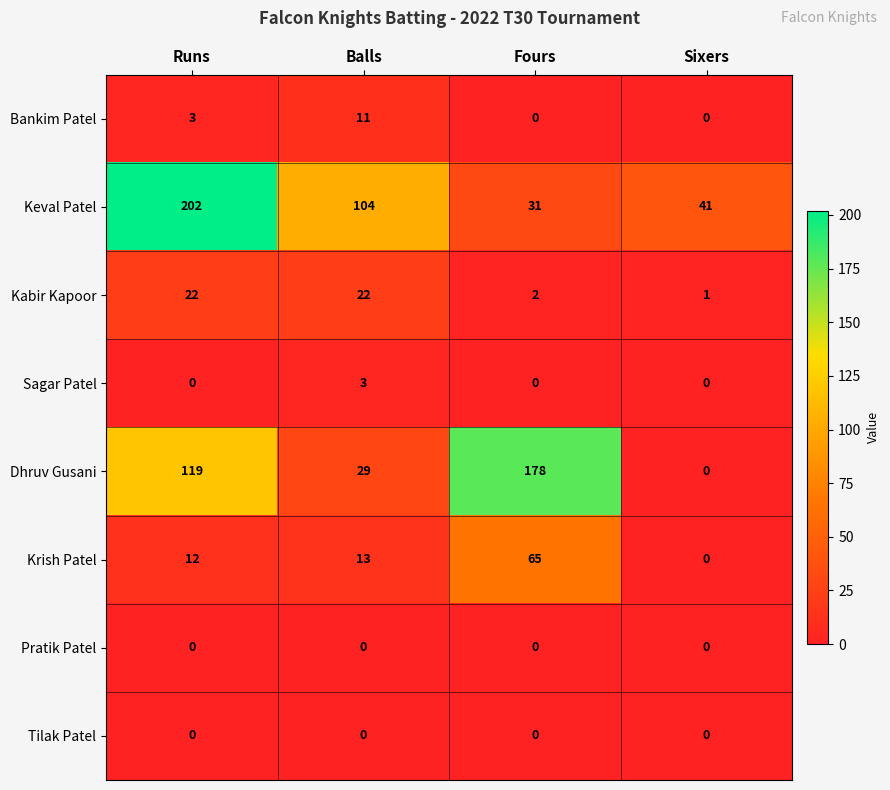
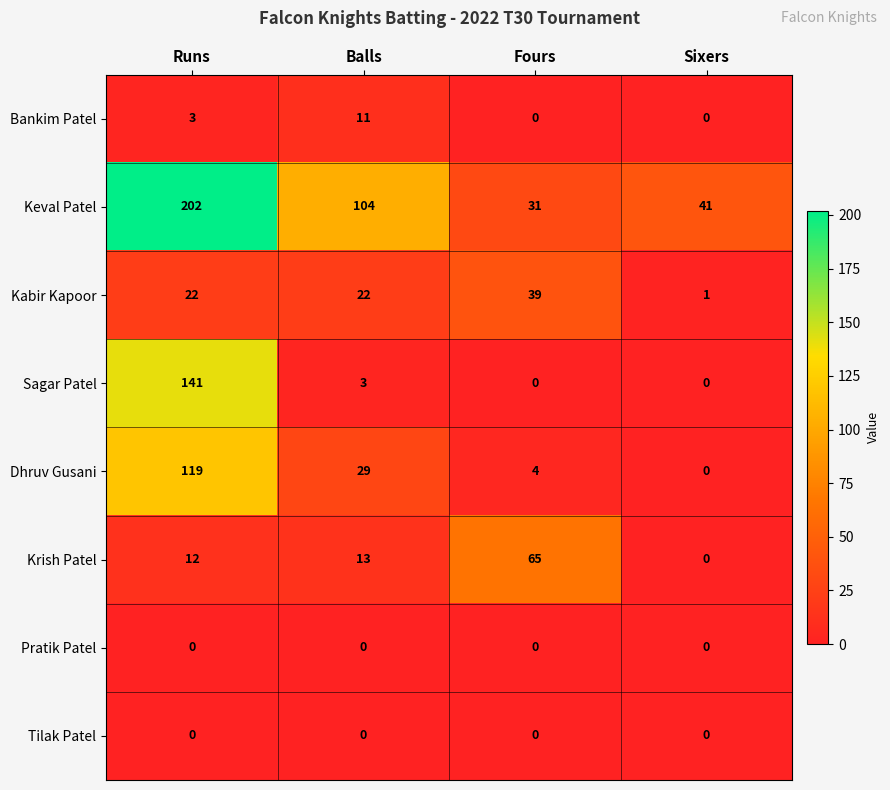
Kabir Kapoor, Fours: 2 -> 39
Sagar Patel, Runs: 0 -> 141
Dhruv Gusani, Fours: 178 -> 4
